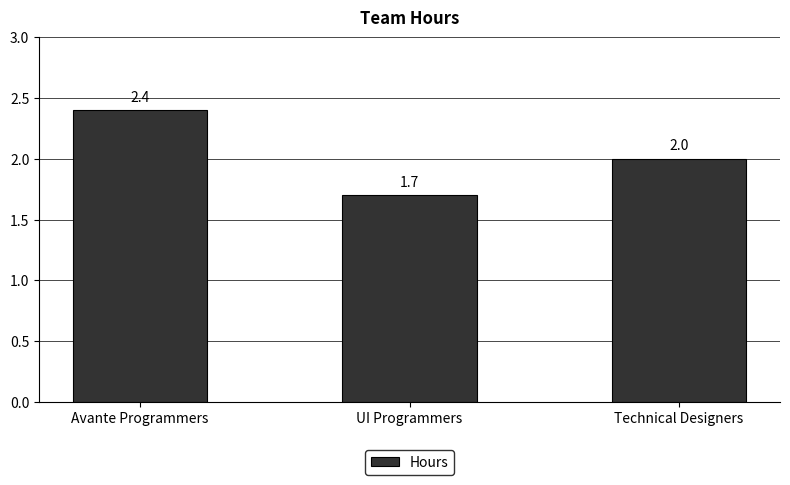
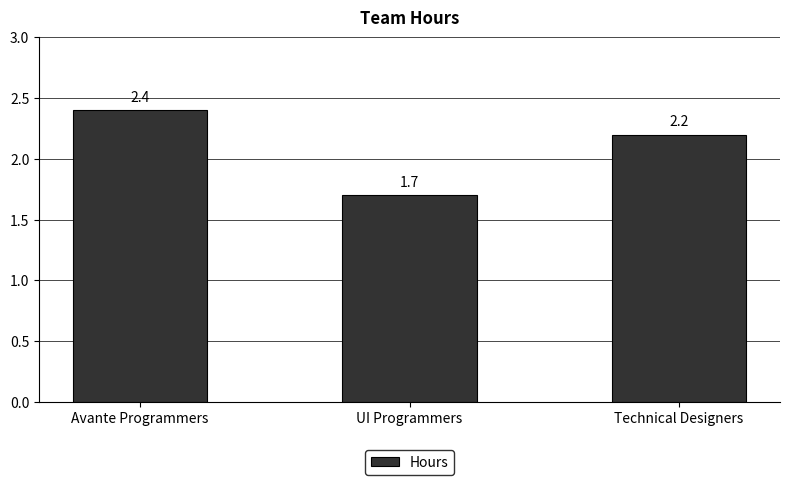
Technical Designers: 2.0 -> 2.2
